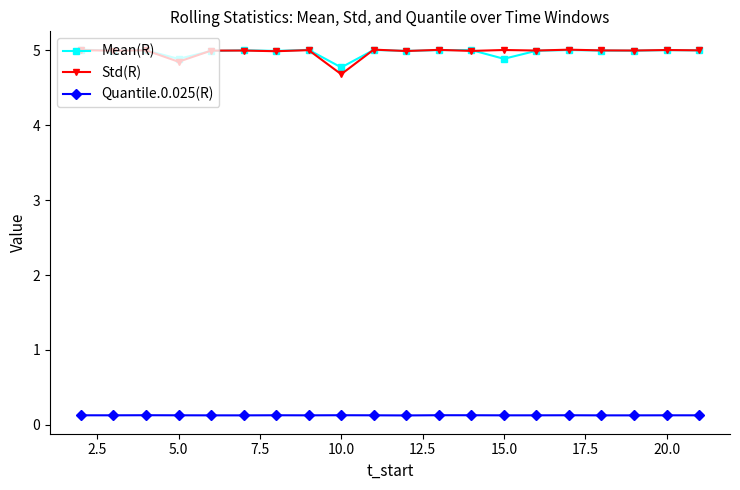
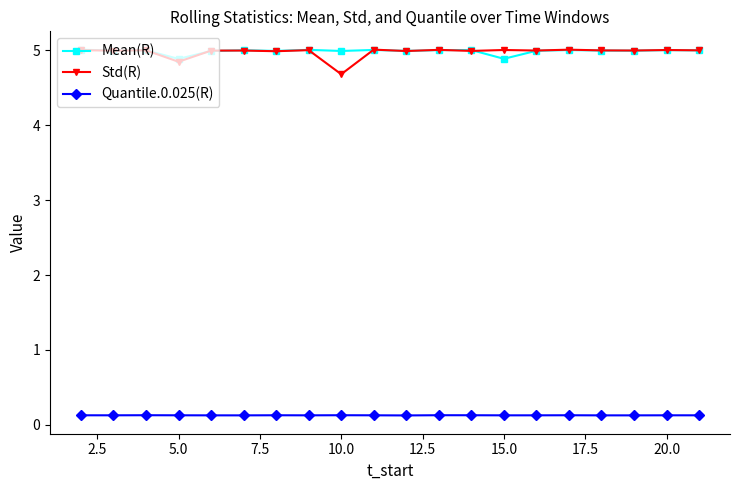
Mean(R), 10.0: 4.8 -> 5.0
